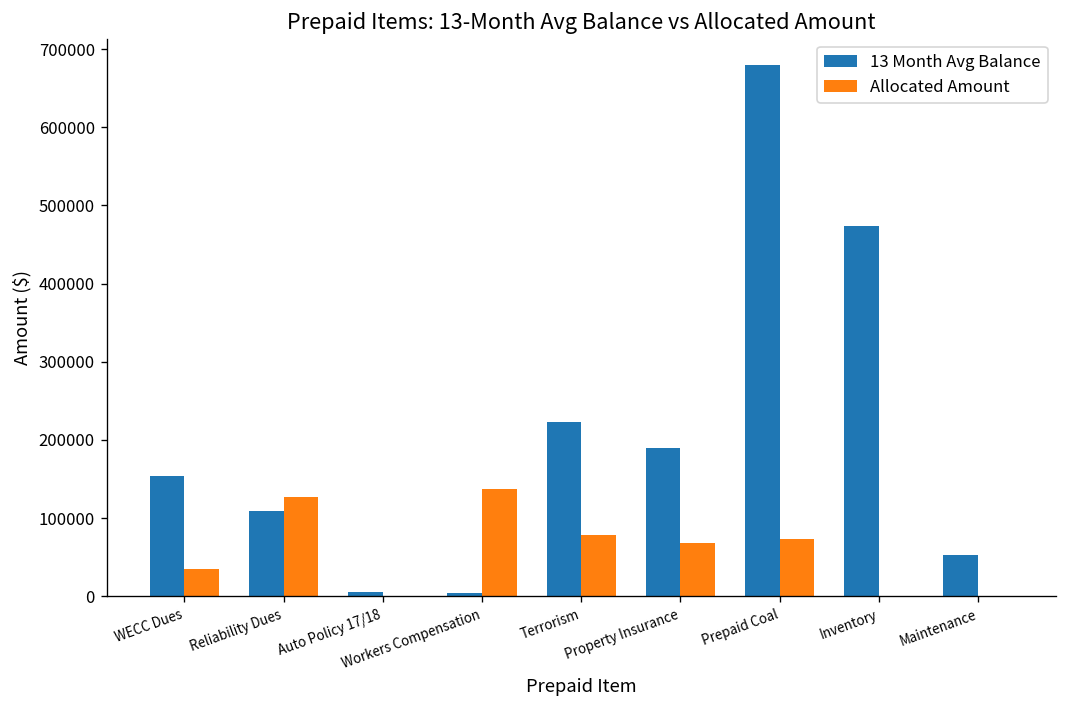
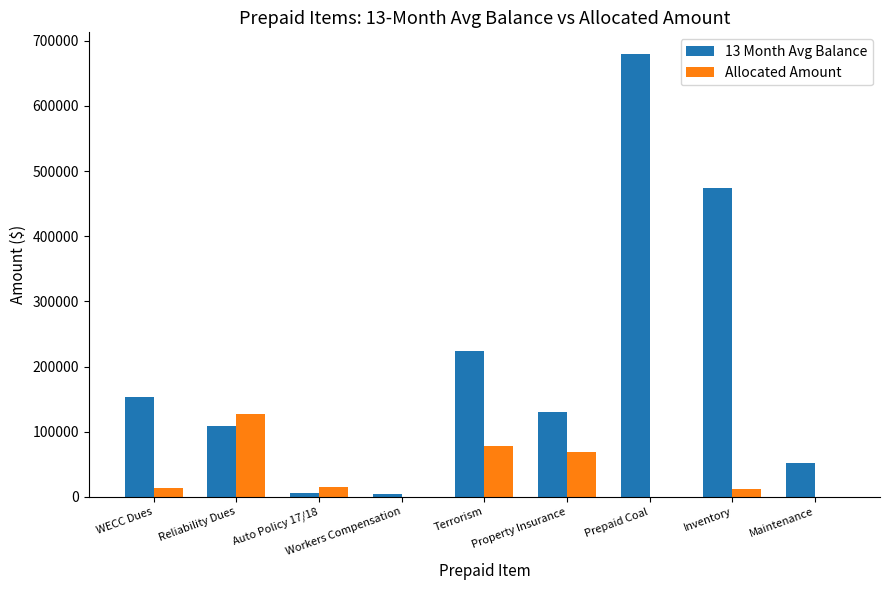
Allocated Amount, WECC Dues: 30000 -> 10000
Allocated Amount, Auto Policy 17/18: 0 -> 20000
Allocated Amount, Workers Compensation: 140000 -> 0
13 Month Avg Balance, Property Insurance: 190000 -> 130000
Allocated Amount, Prepaid Coal: 70000 -> 0
Allocated Amount, Inventory: 0 -> 10000
